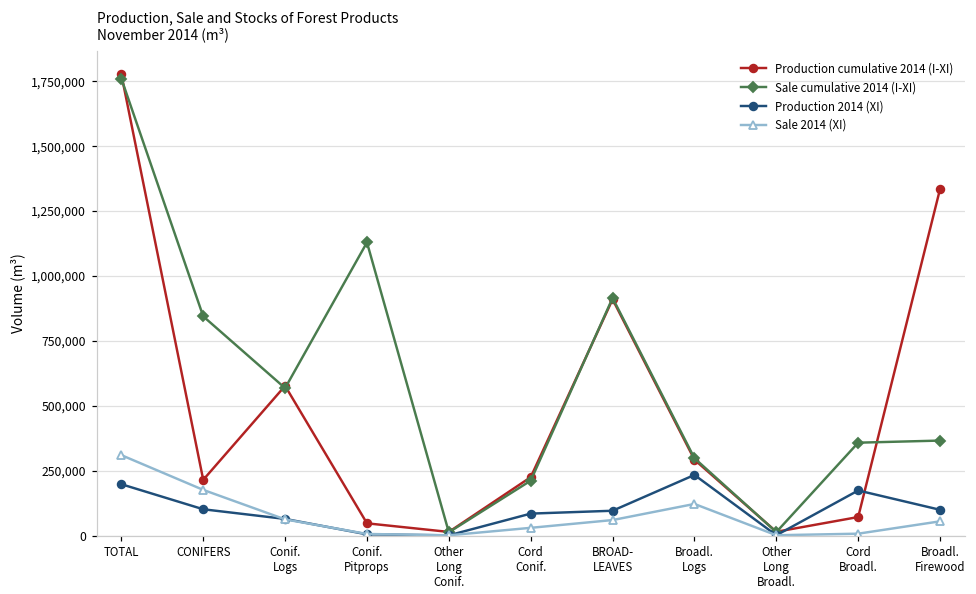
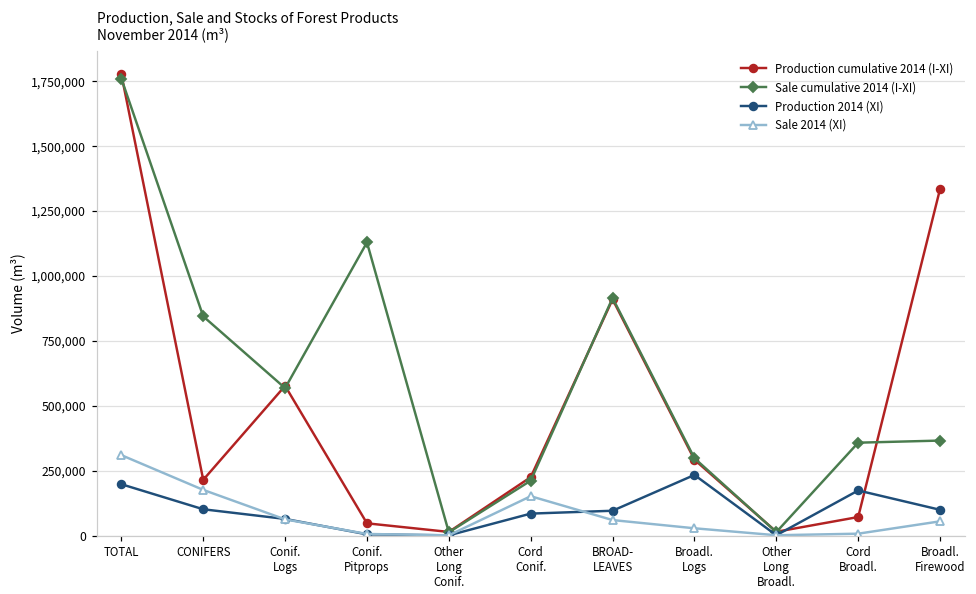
Sale 2014 (XI), Cord Conif.: 30,000 -> 150,000
Sale 2014 (XI), Broadl. Logs: 120,000 -> 30,000
